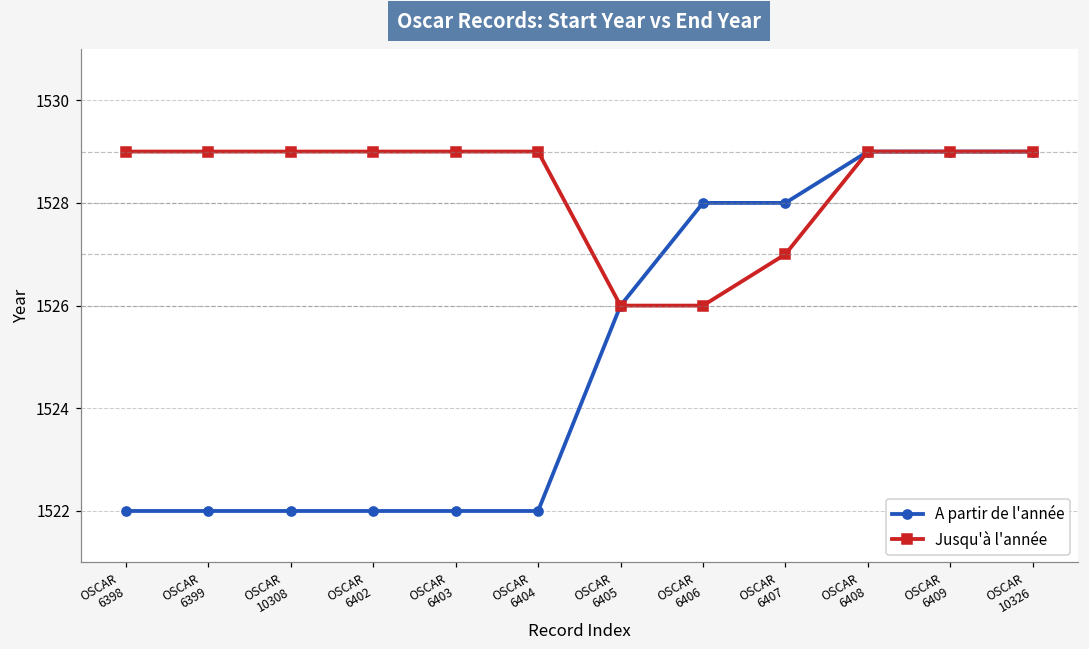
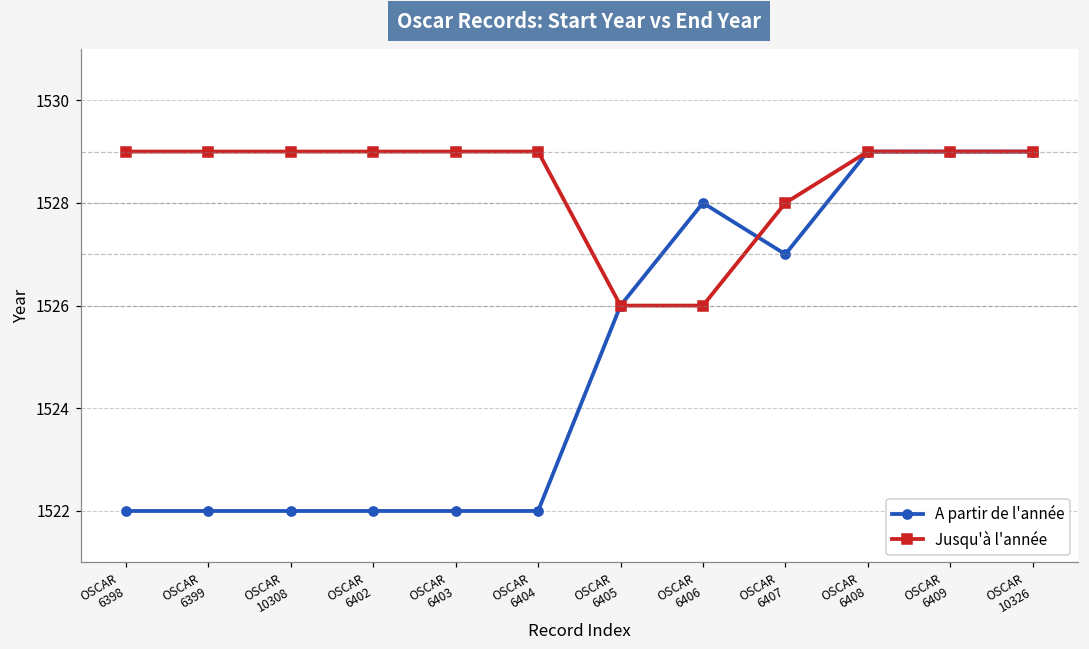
A partir de l'année, OSCAR 6407: 1528 -> 1527
Jusqu'à l'année, OSCAR 6407: 1527 -> 1528
